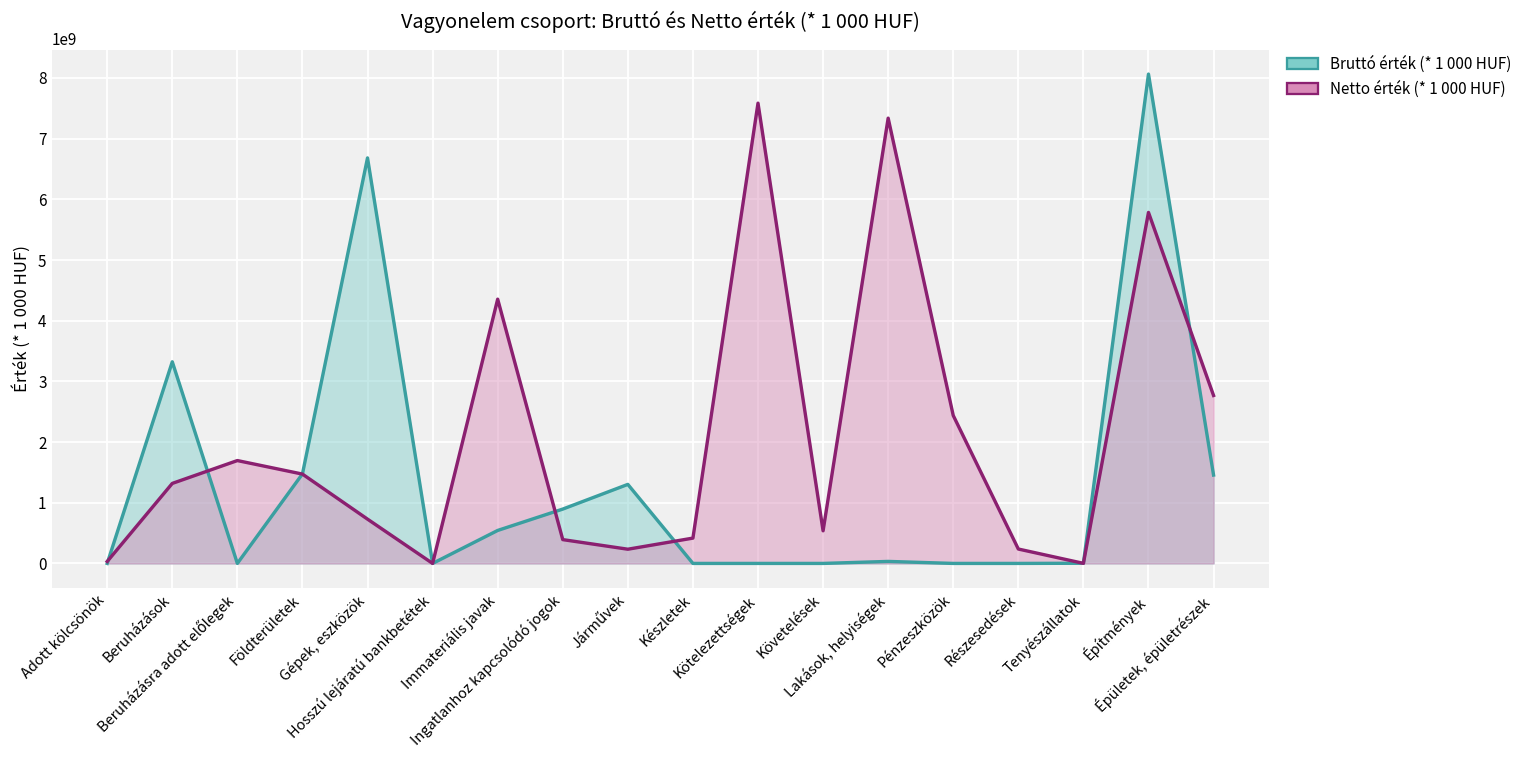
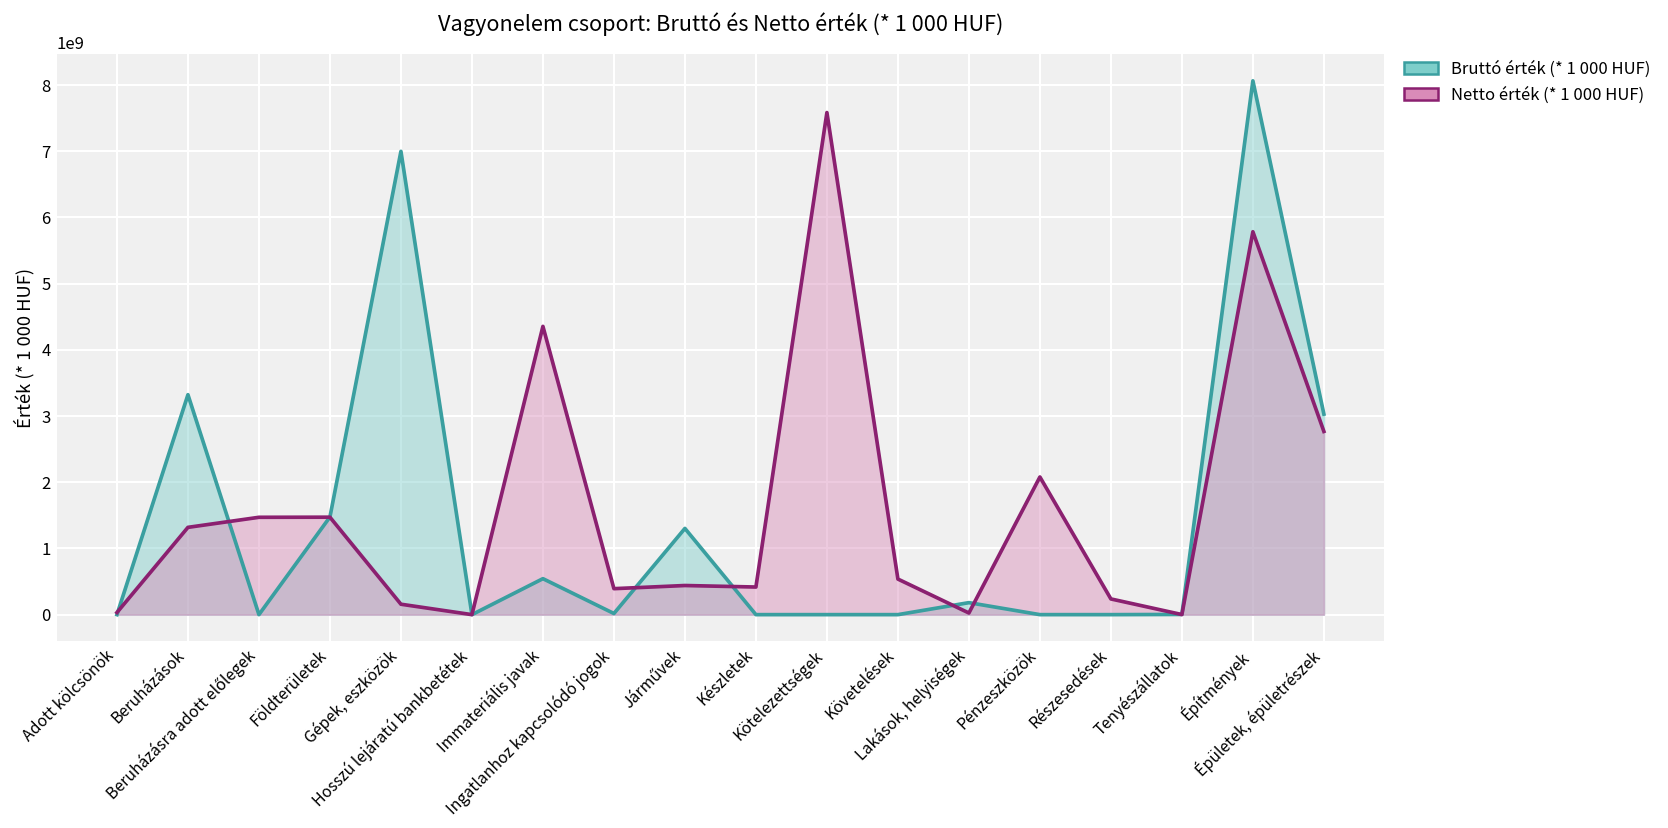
Netto érték (* 1 000 HUF), Beruházásra adott előlegek: 1700000000 -> 1500000000
Bruttó érték (* 1 000 HUF), Gépek, eszközök: 6700000000 -> 7000000000
Netto érték (* 1 000 HUF), Gépek, eszközök: 700000000 -> 200000000
Bruttó érték (* 1 000 HUF), Ingatlanhoz kapcsolódó jogok: 900000000 -> 0
Netto érték (* 1 000 HUF), Járművek: 200000000 -> 400000000
Bruttó érték (* 1 000 HUF), Lakások, helyiségek: 0 -> 200000000
Netto érték (* 1 000 HUF), Lakások, helyiségek: 7300000000 -> 0
Netto érték (* 1 000 HUF), Pénzeszközök: 2400000000 -> 2100000000
Bruttó érték (* 1 000 HUF), Épületek, épületrészek: 1500000000 -> 3000000000
